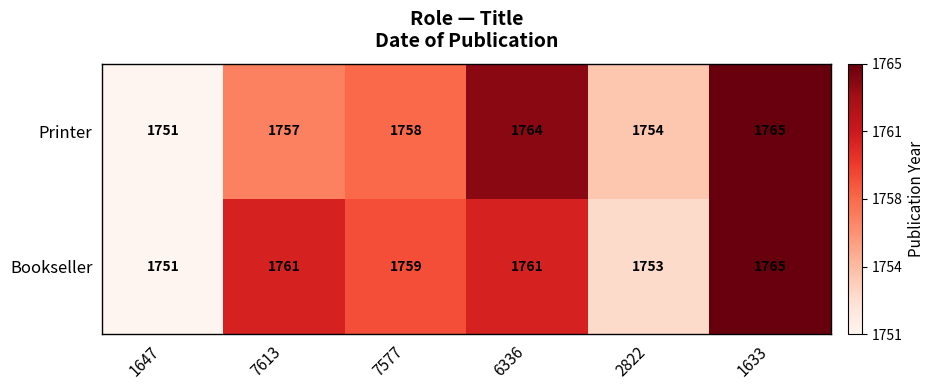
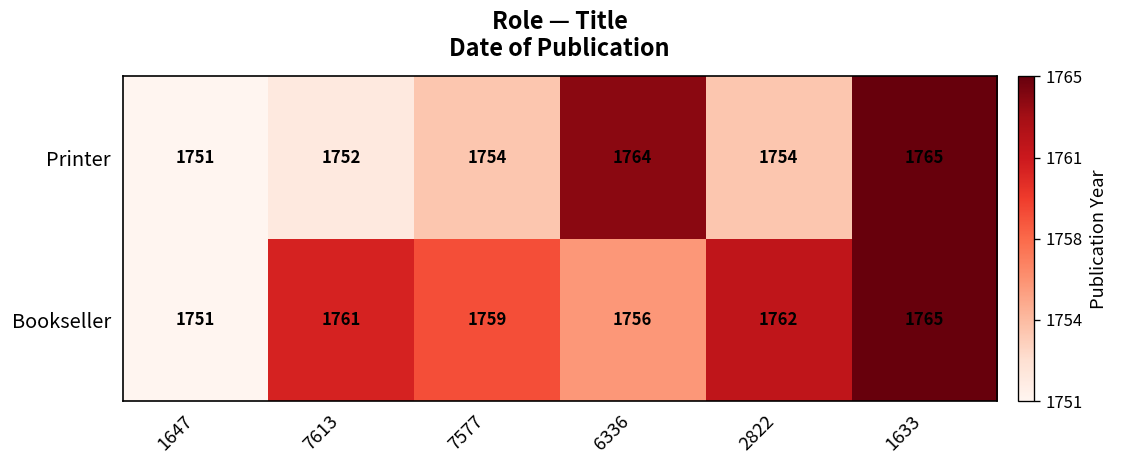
Printer, 7613: 1757 -> 1752
Printer, 7577: 1758 -> 1754
Bookseller, 6336: 1761 -> 1756
Bookseller, 2822: 1753 -> 1762
